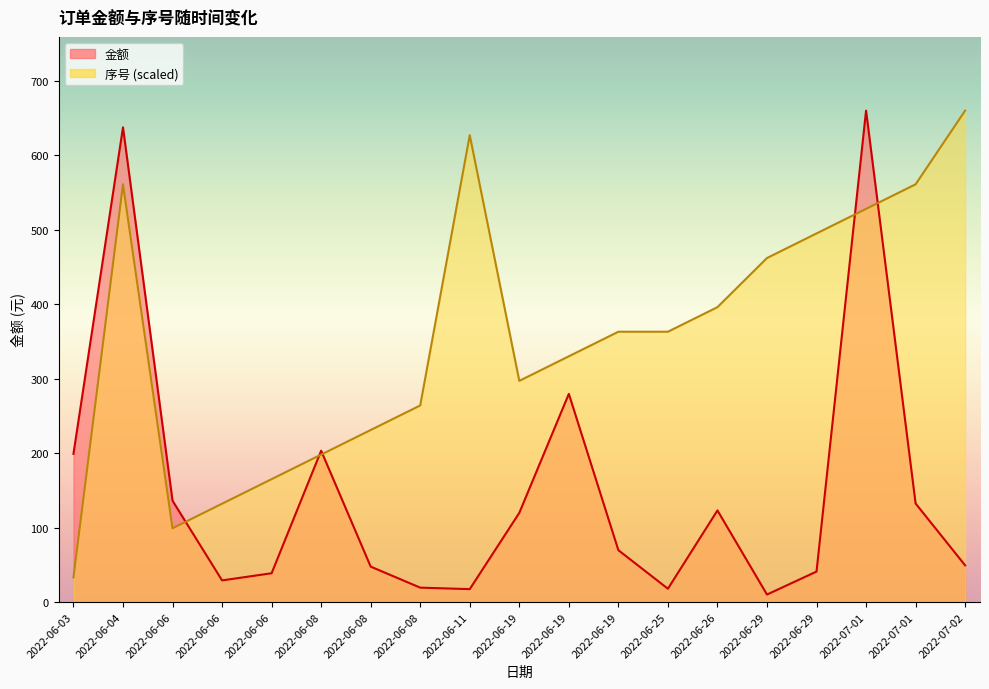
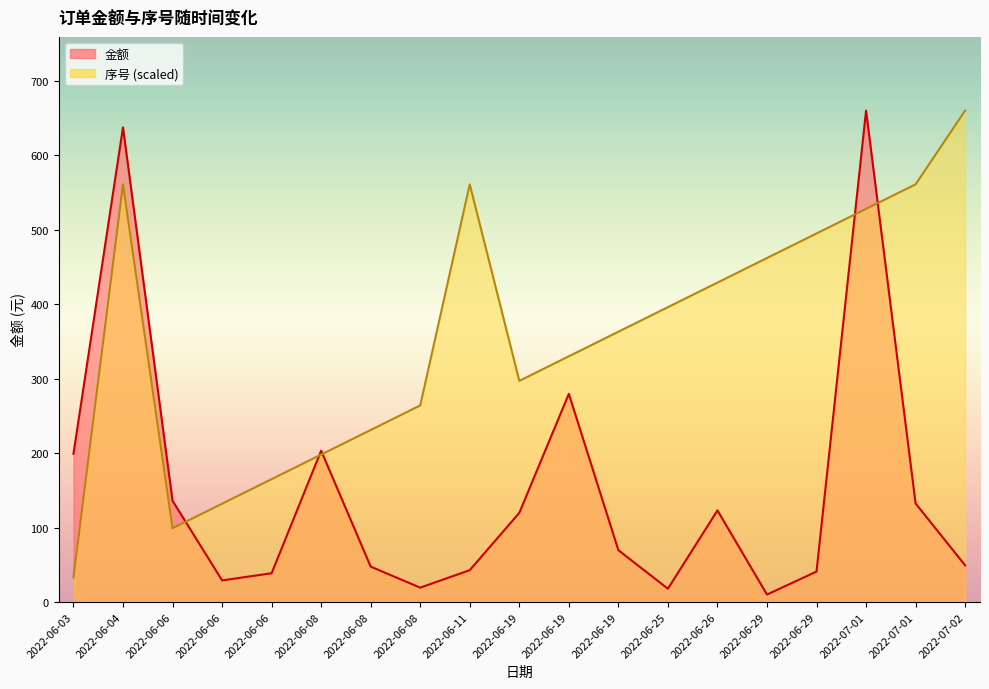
金额, 2022-06-11: 20 -> 40
序号 (scaled), 2022-06-11: 630 -> 560
序号 (scaled), 2022-06-25: 360 -> 400
序号 (scaled), 2022-06-26: 400 -> 430
